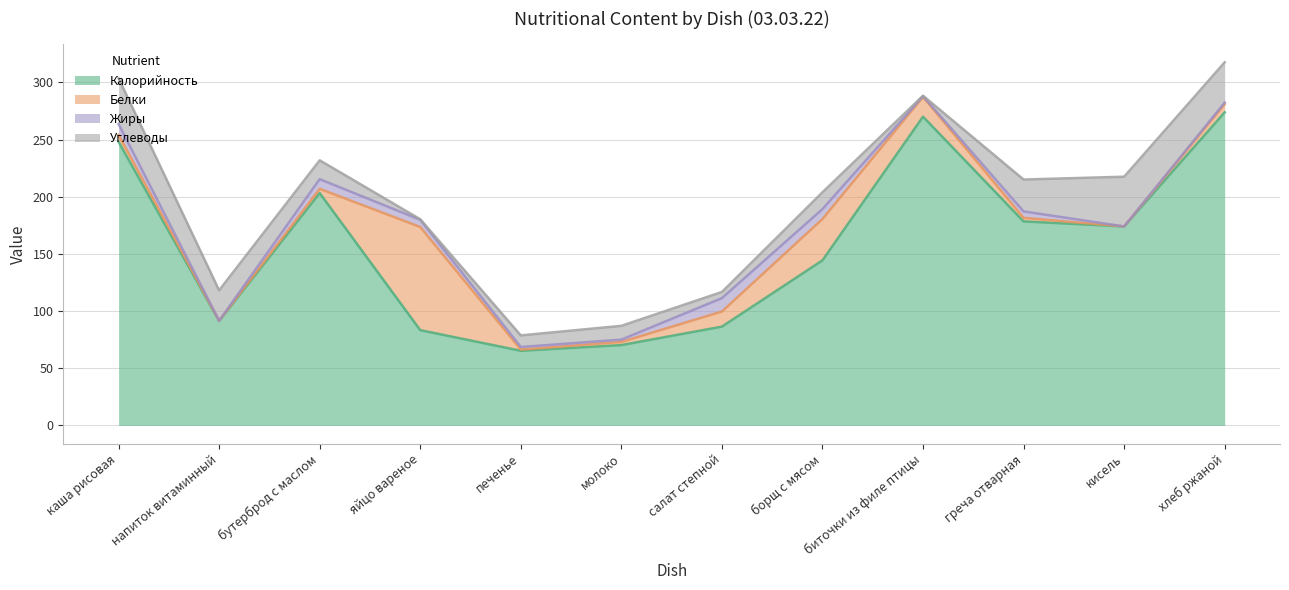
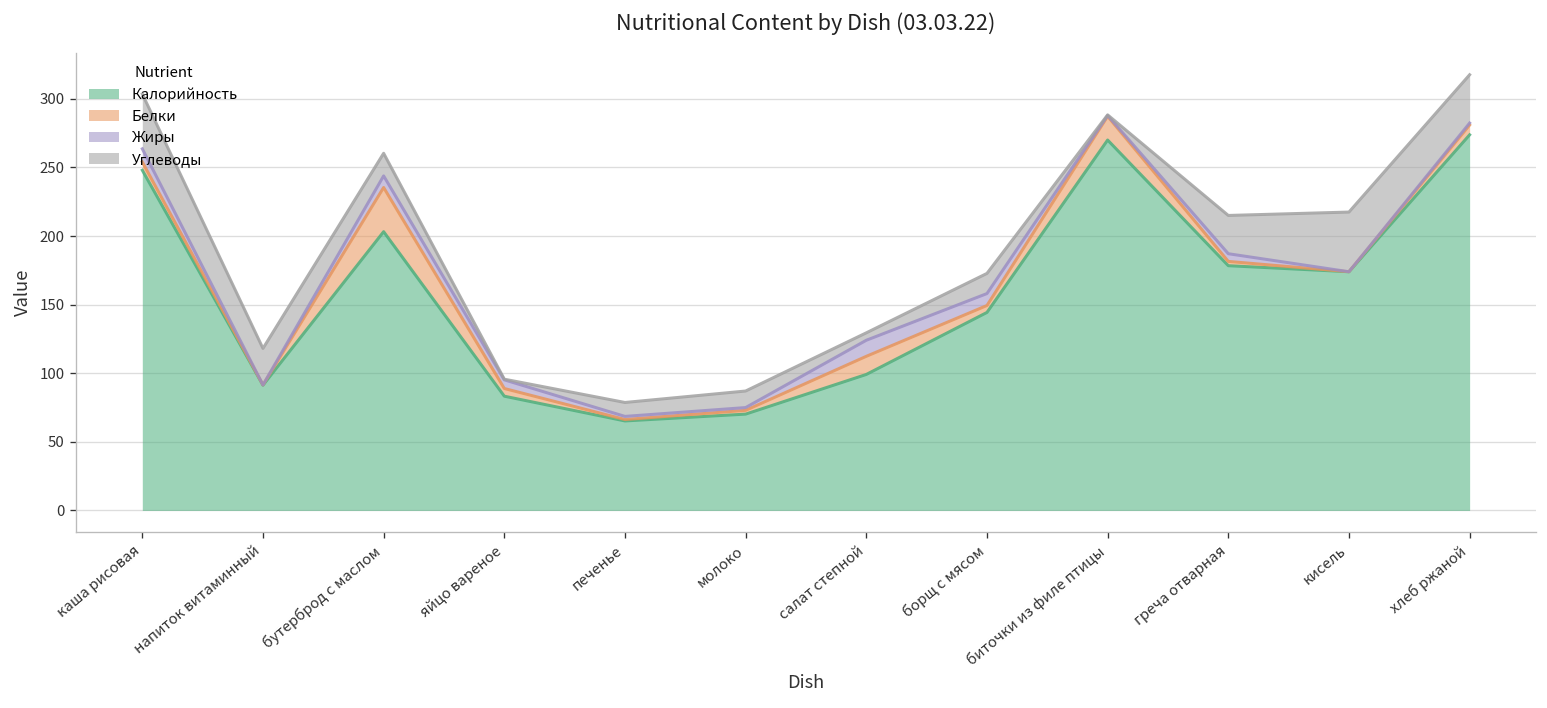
Белки, бутерброд с маслом: 4 -> 32
Белки, яйцо вареное: 90 -> 6
Калорийность, салат степной: 86 -> 99
Белки, борщ с мясом: 36 -> 5
